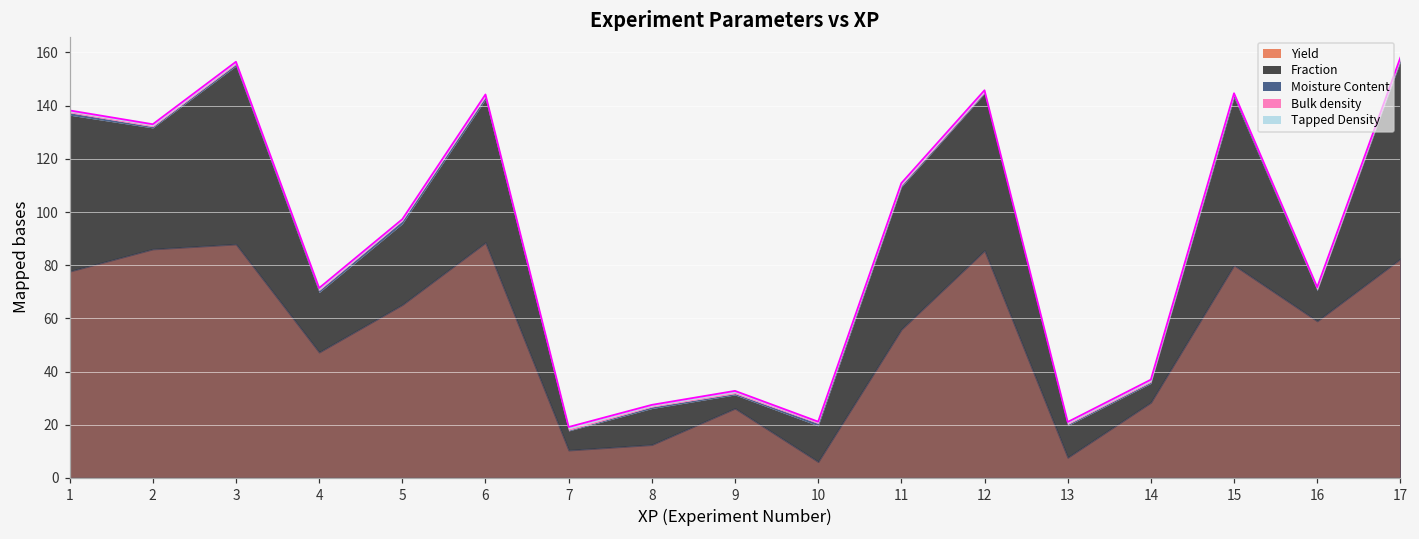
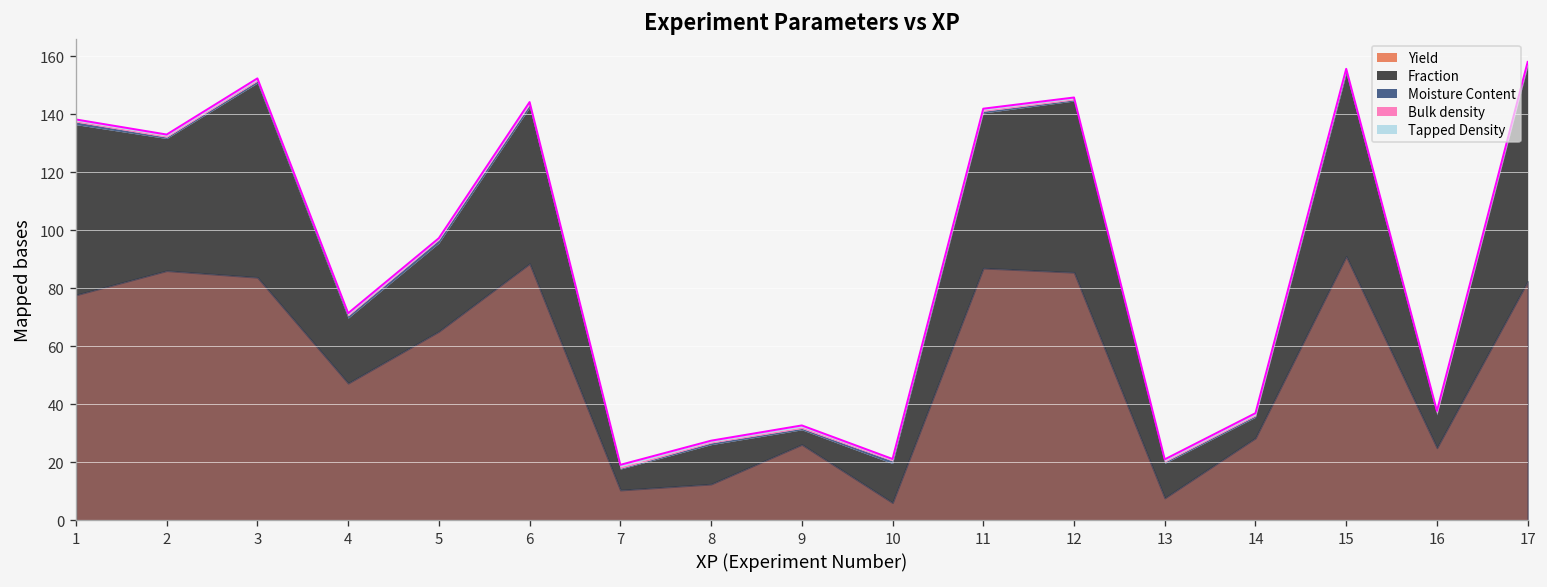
Yield, 3: 88 -> 84
Yield, 11: 56 -> 87
Yield, 15: 80 -> 91
Yield, 16: 59 -> 25
